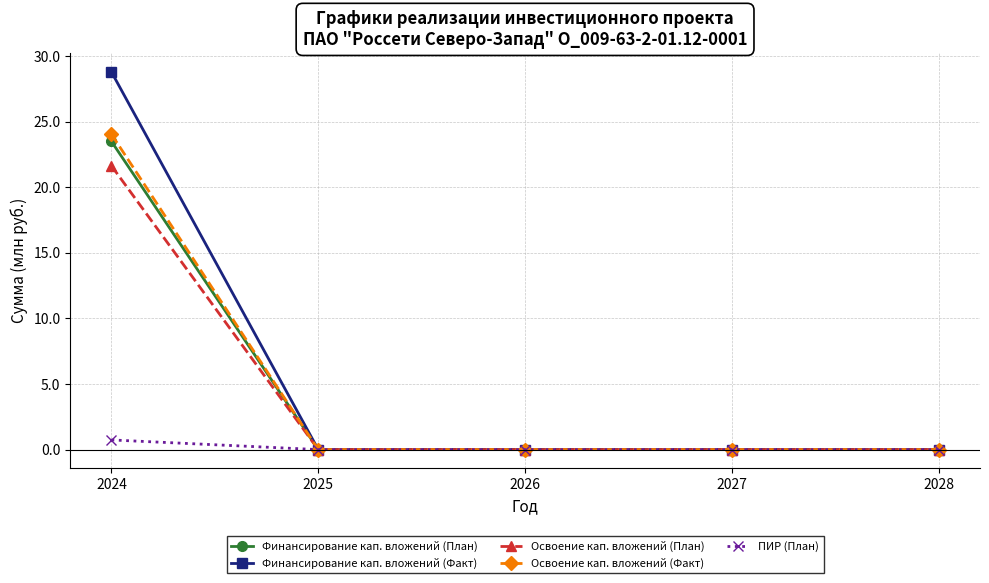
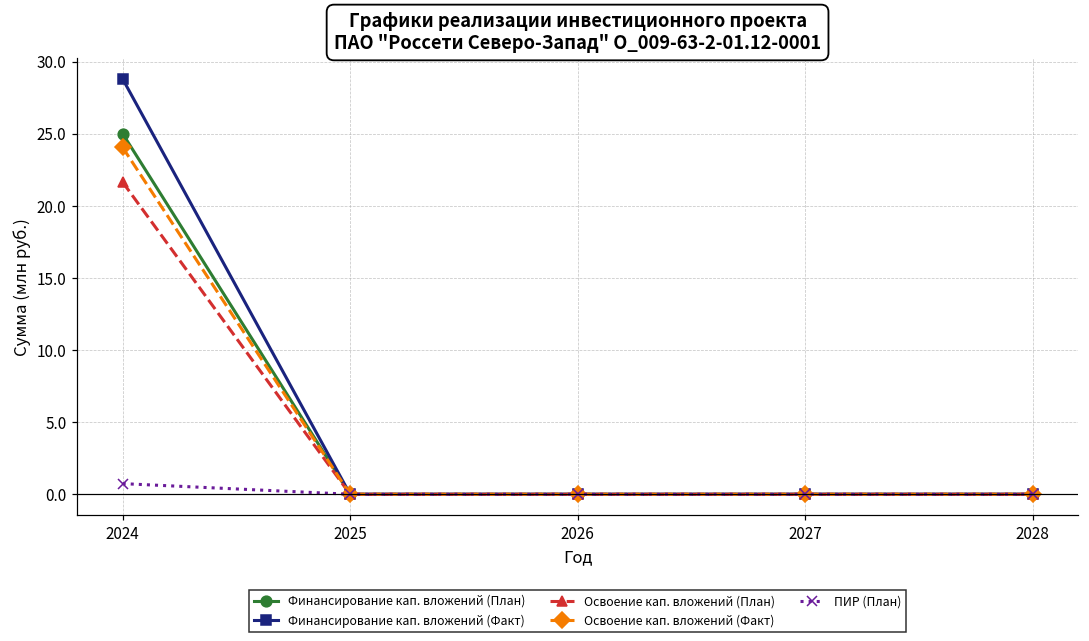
Финансирование кап. вложений (План), 2024: 23.5 -> 25.0
